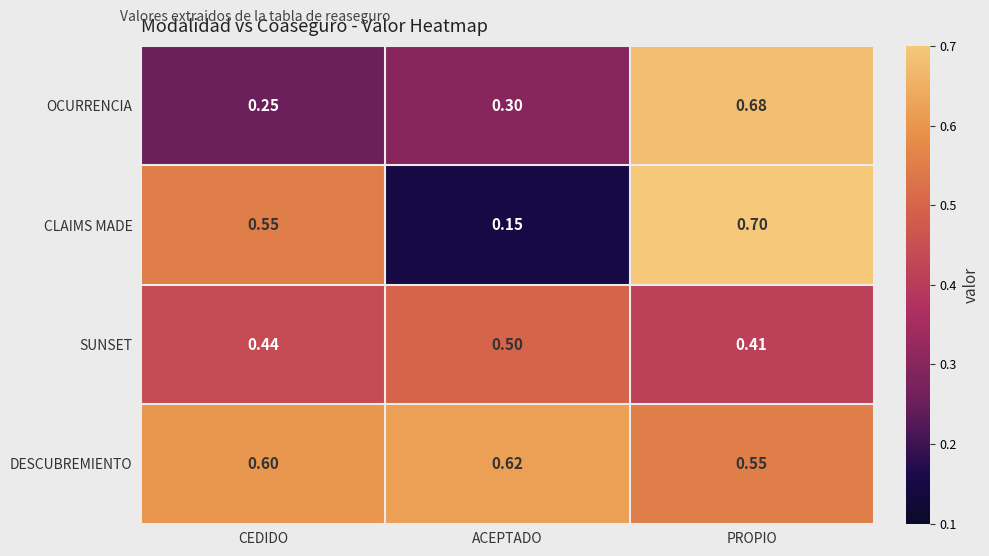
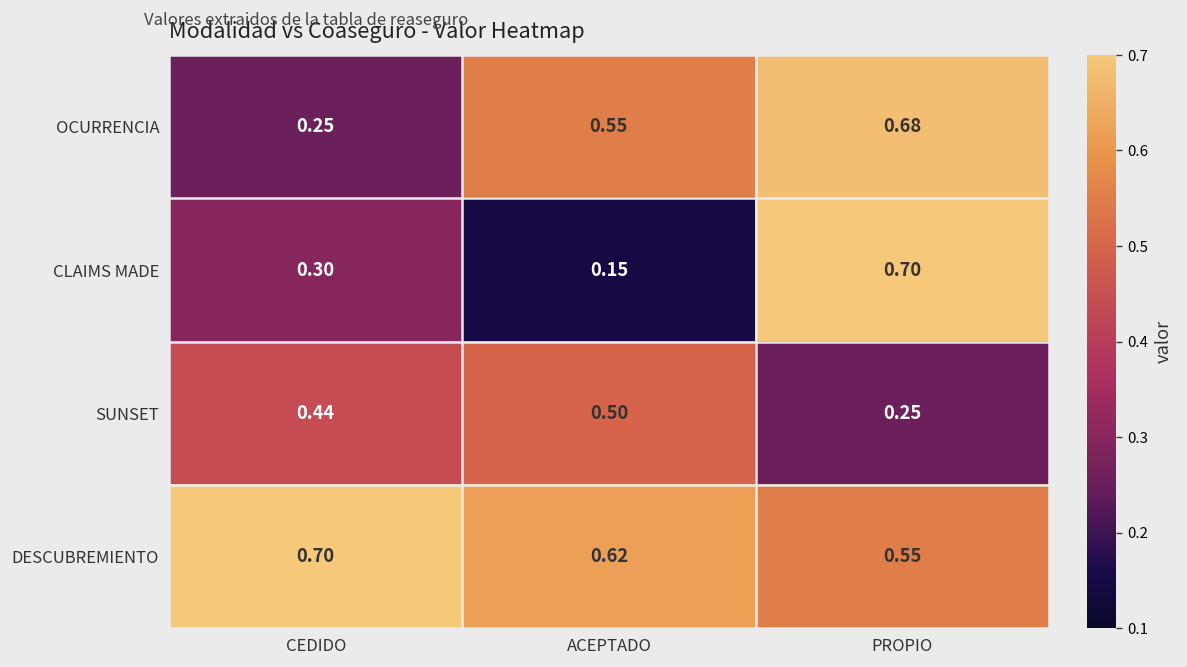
OCURRENCIA, ACEPTADO: 0.30 -> 0.55
CLAIMS MADE, CEDIDO: 0.55 -> 0.30
SUNSET, PROPIO: 0.41 -> 0.25
DESCUBREMIENTO, CEDIDO: 0.60 -> 0.70
